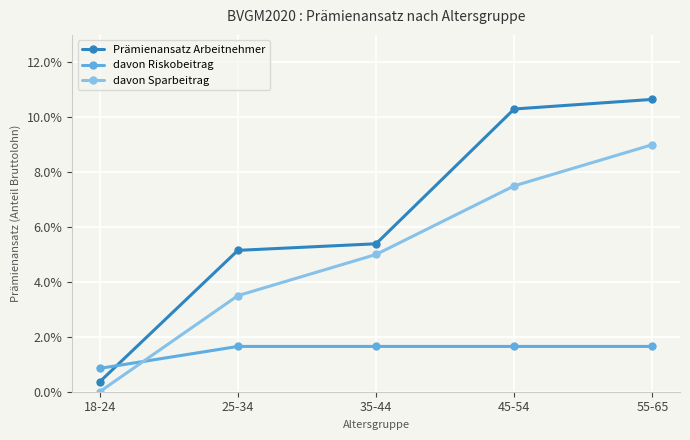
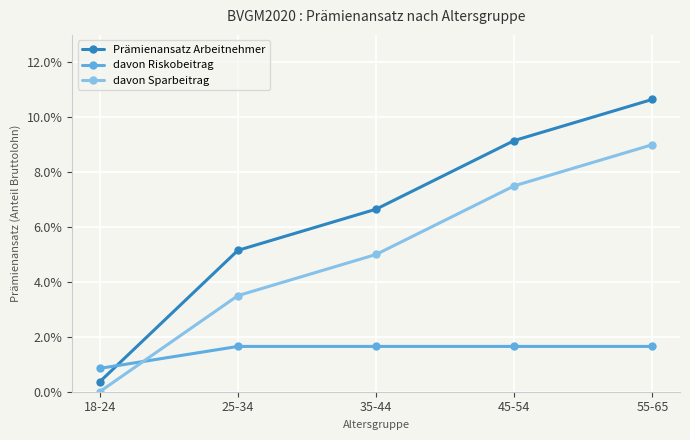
Prämienansatz Arbeitnehmer, 35-44: 5.4% -> 6.7%
Prämienansatz Arbeitnehmer, 45-54: 10.3% -> 9.2%
